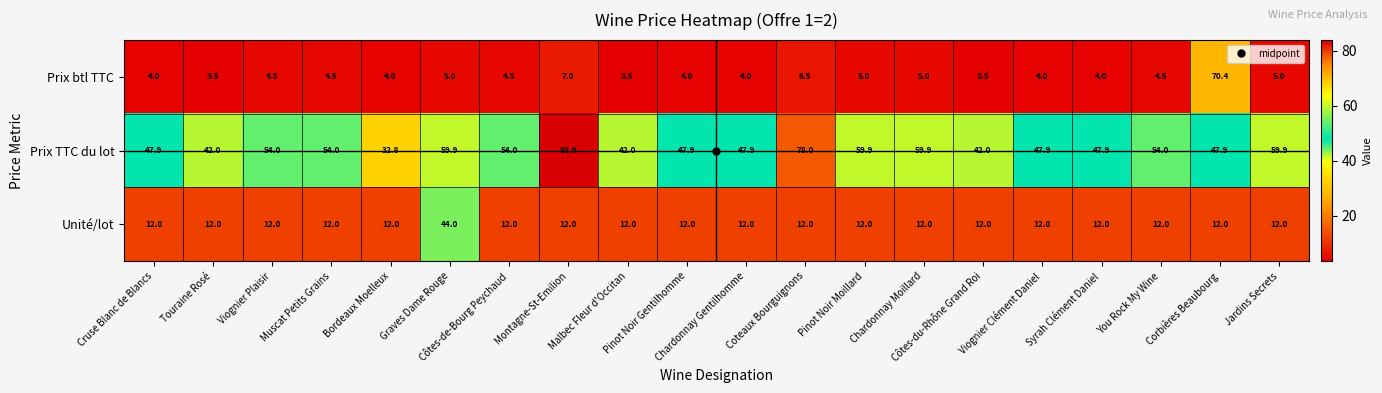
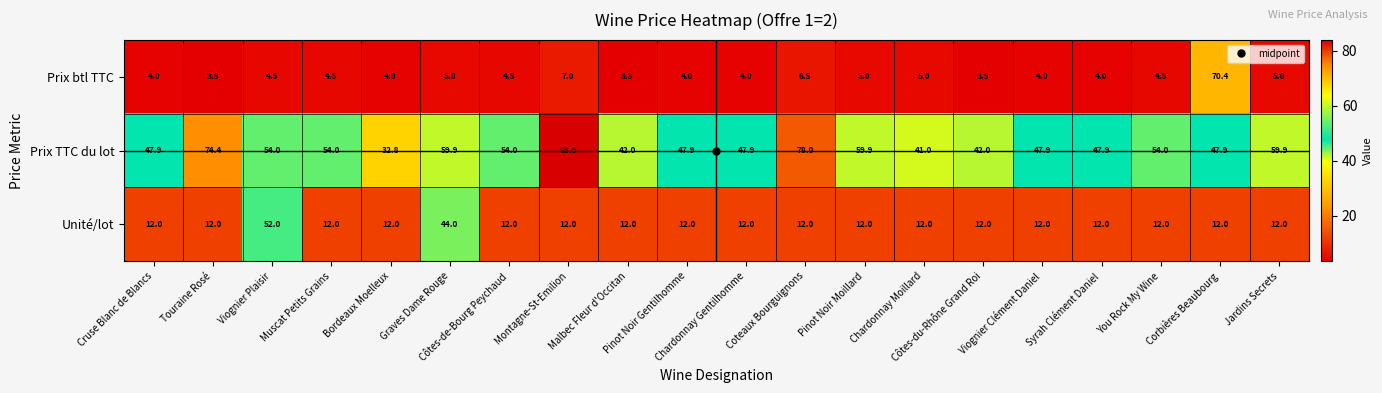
Prix TTC du lot, Touraine Rosé: 42.0 -> 74.4
Prix TTC du lot, Chardonnay Moillard: 59.9 -> 41.0
Unité/lot, Viognier Plaisir: 12.0 -> 52.0
